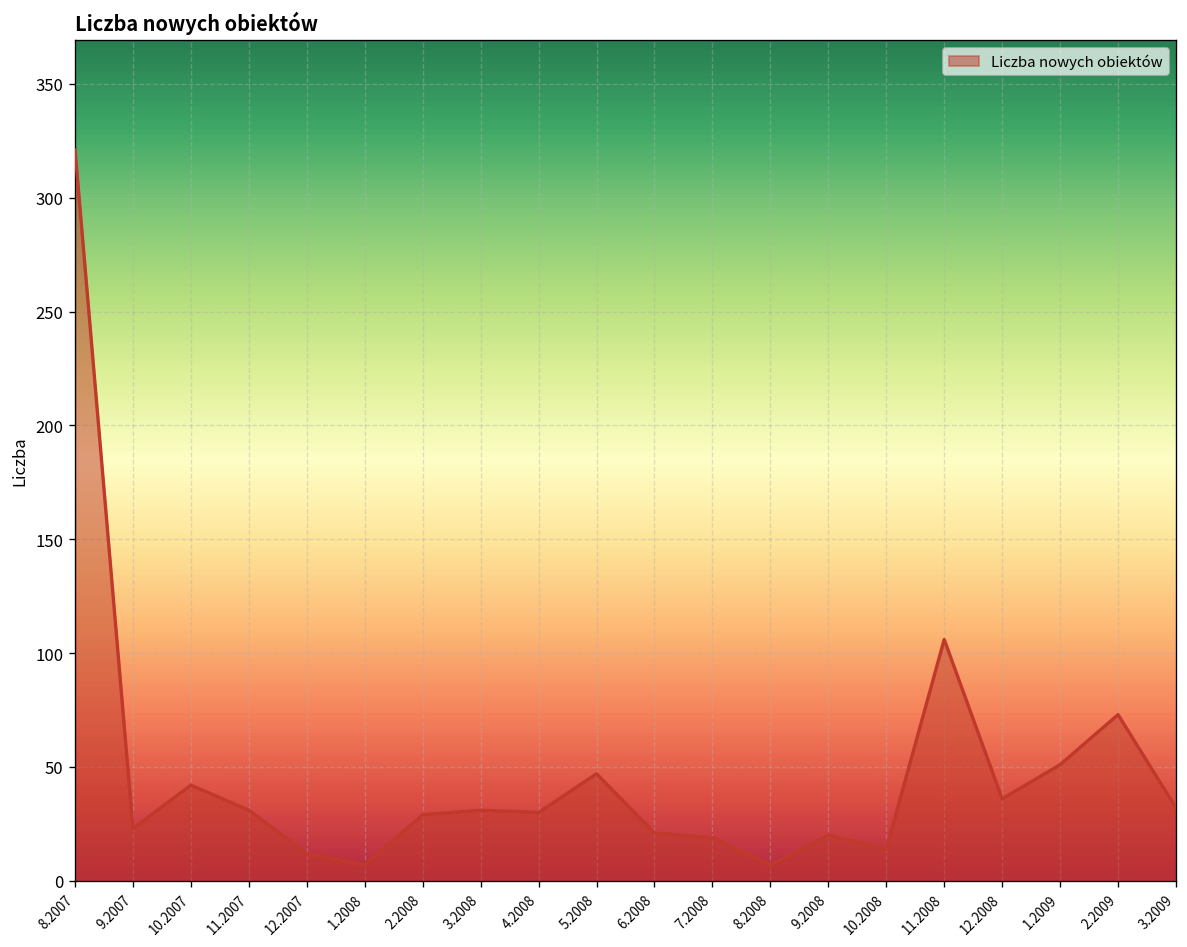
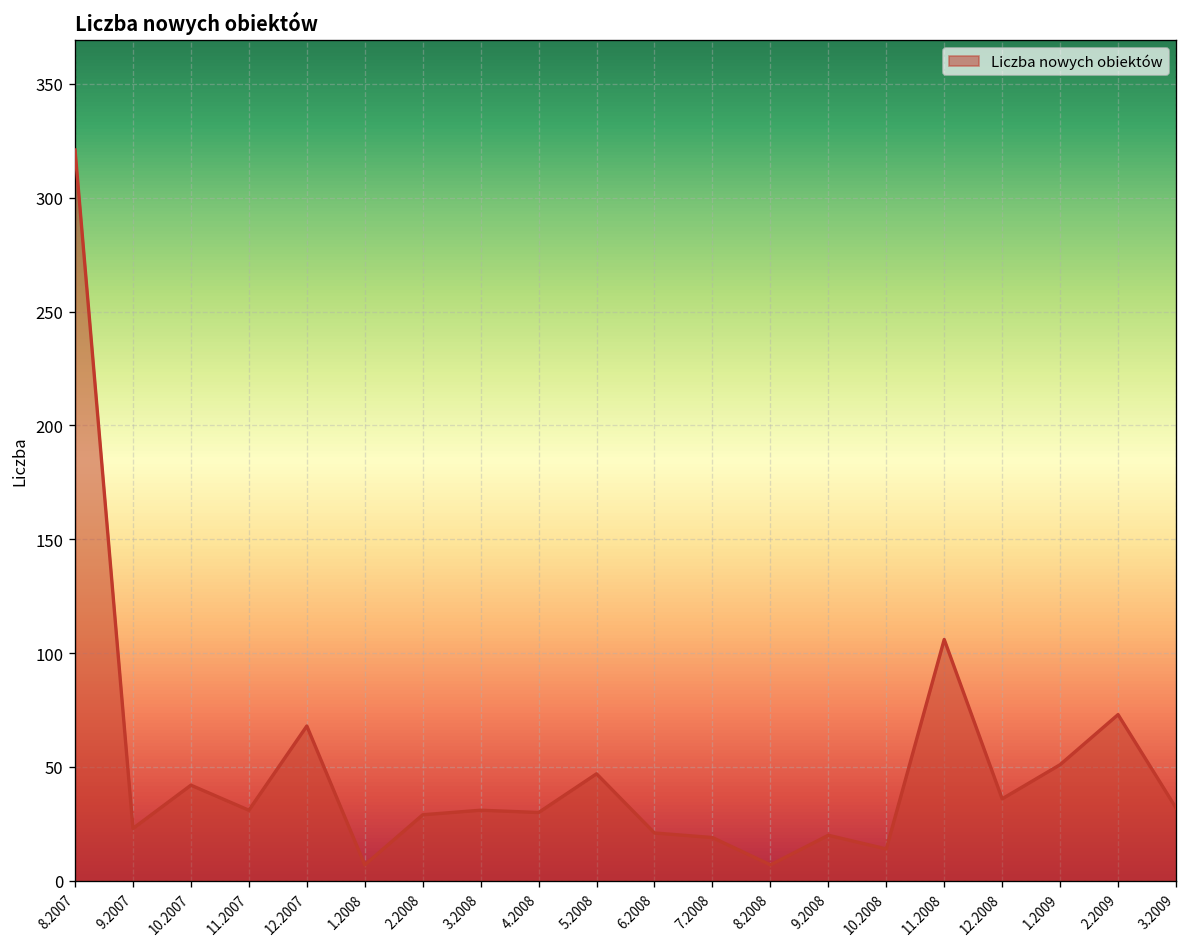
12.2007: 12 -> 68
